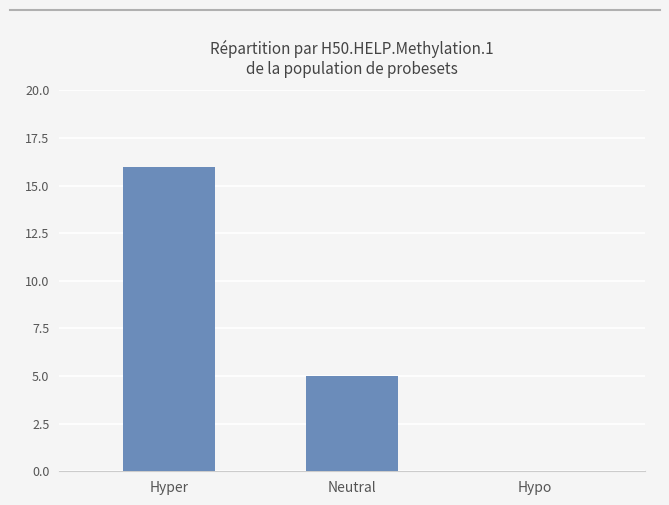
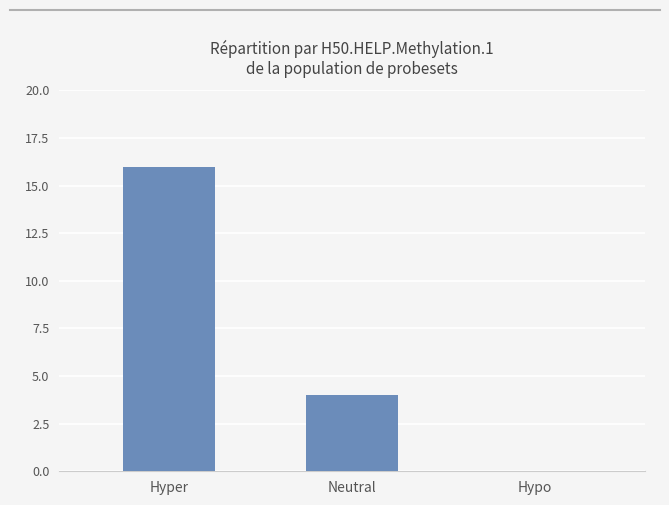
Neutral: 5 -> 4
